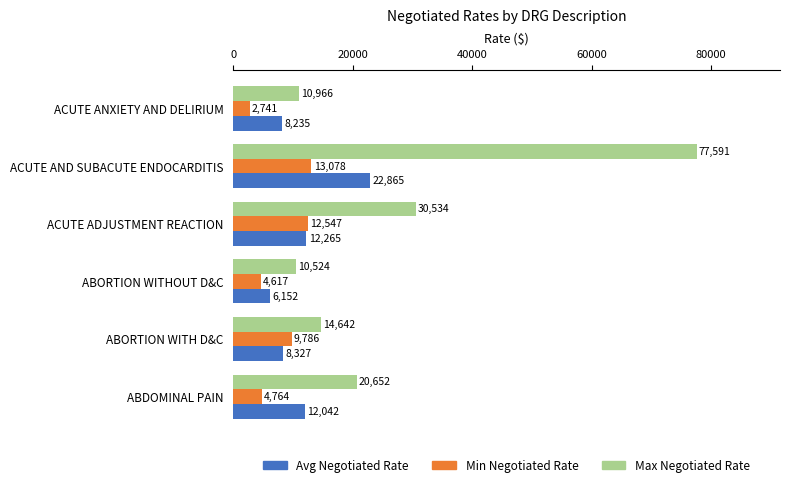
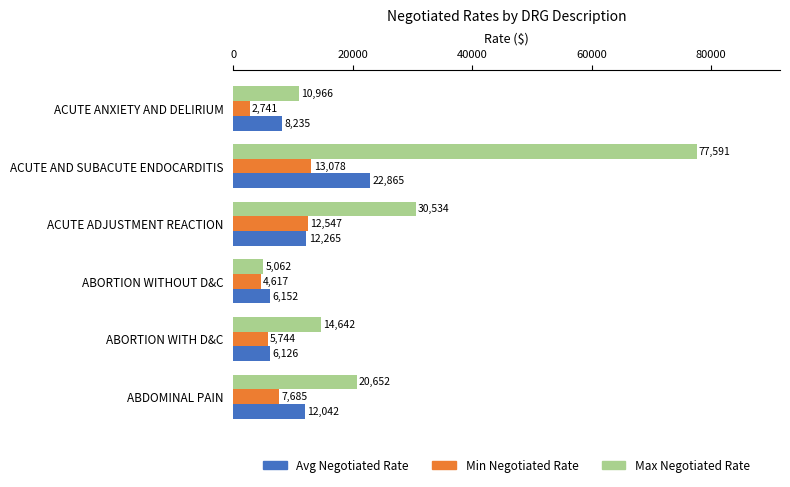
Max Negotiated Rate, ABORTION WITHOUT D&C: 10,524 -> 5,062
Min Negotiated Rate, ABORTION WITH D&C: 9,786 -> 5,744
Avg Negotiated Rate, ABORTION WITH D&C: 8,327 -> 6,126
Min Negotiated Rate, ABDOMINAL PAIN: 4,764 -> 7,685
